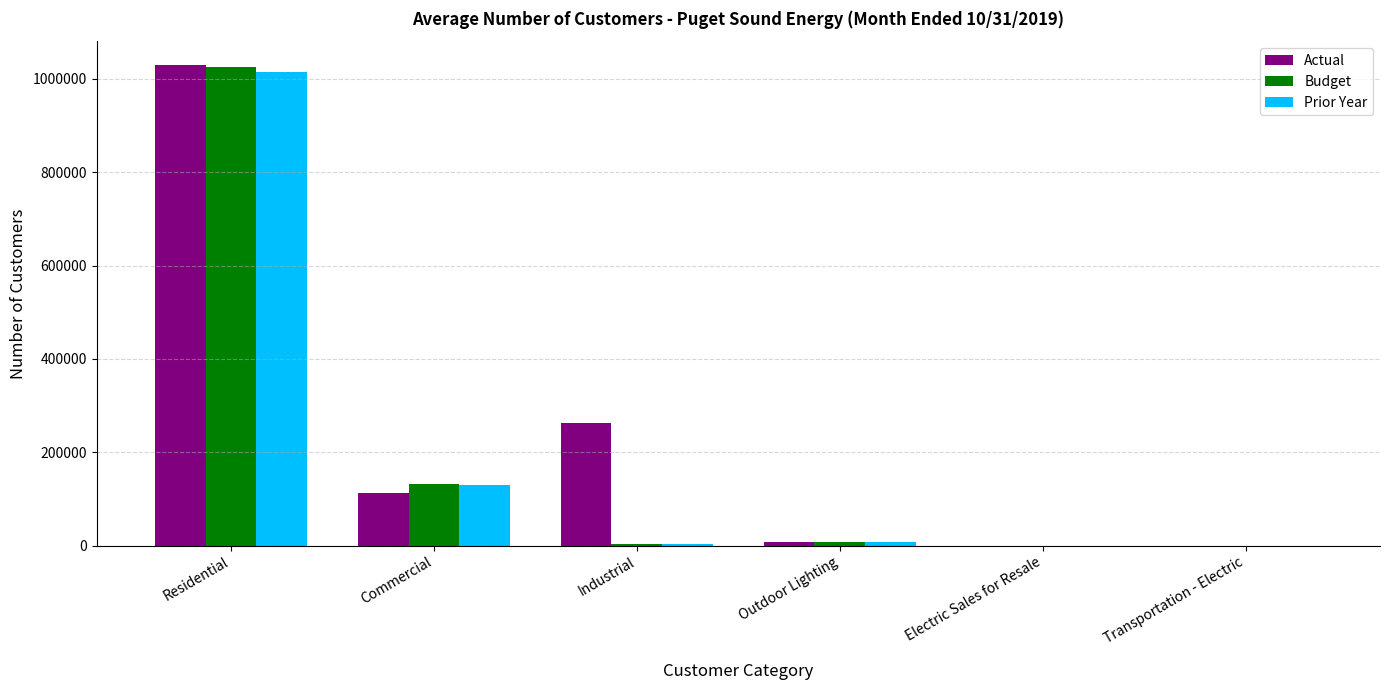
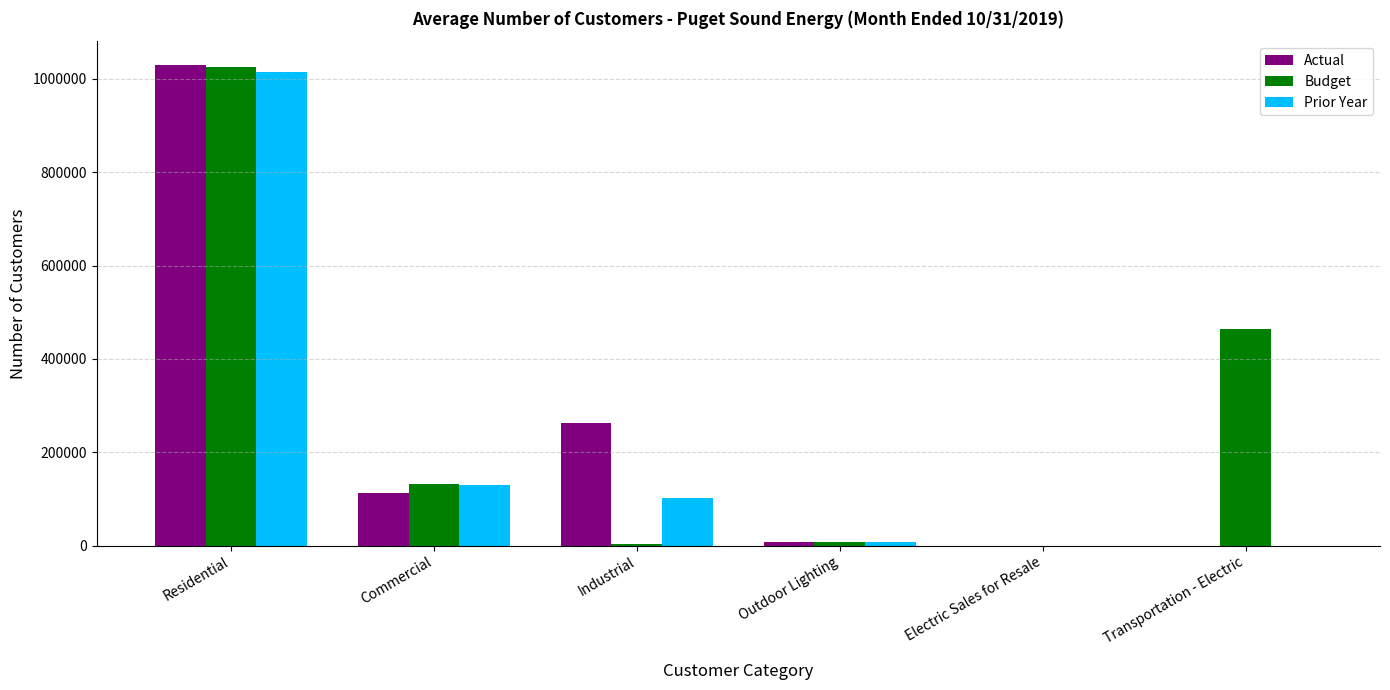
Prior Year, Industrial: 0 -> 100000
Budget, Transportation - Electric: 0 -> 460000
